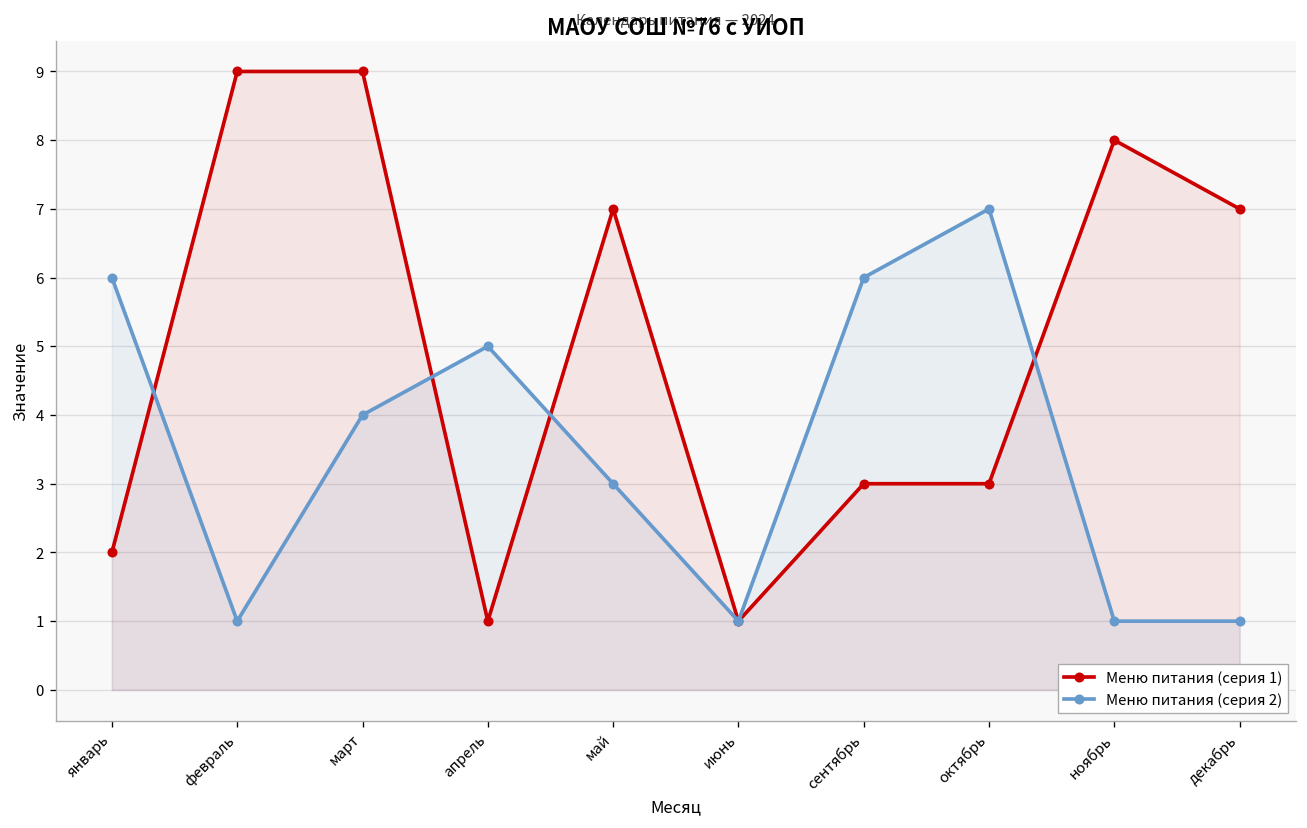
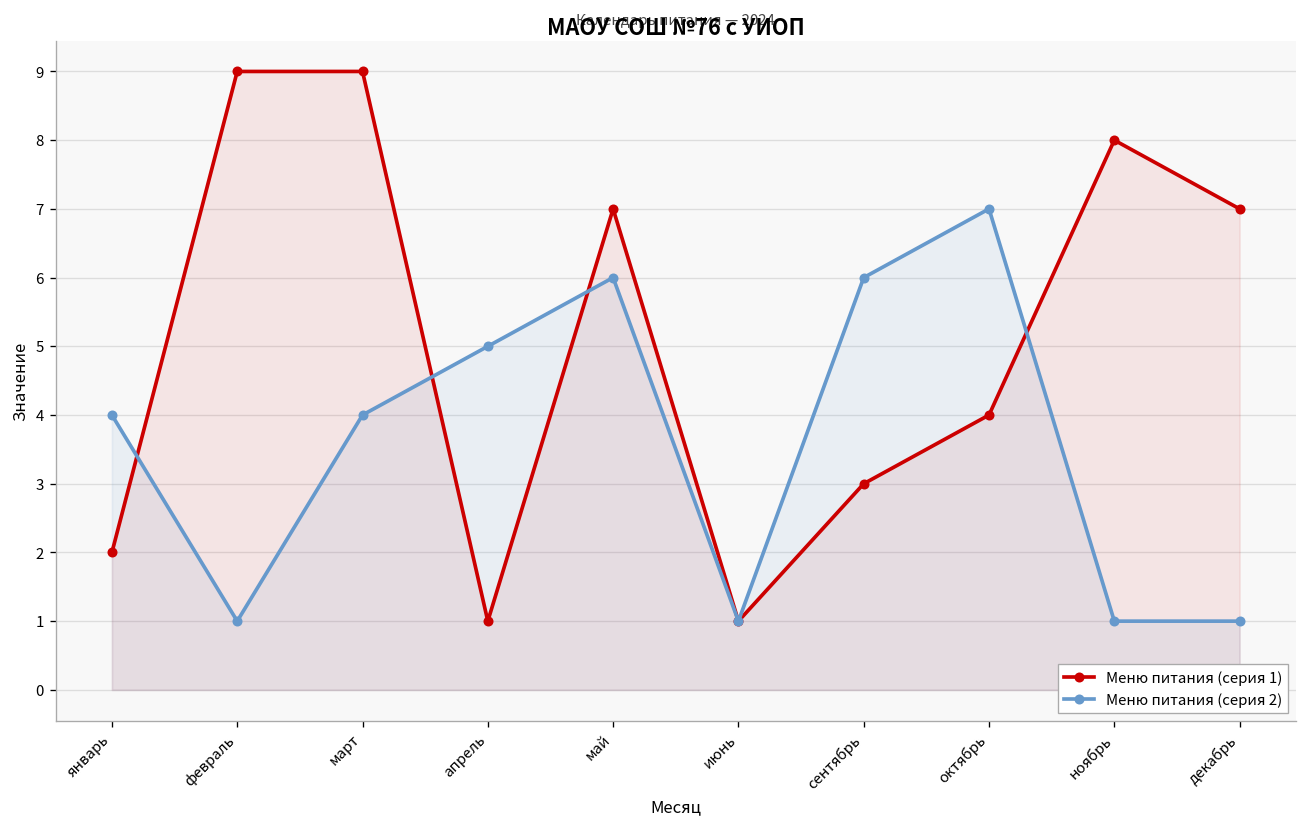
Меню питания (серия 2), январь: 6 -> 4
Меню питания (серия 2), май: 3 -> 6
Меню питания (серия 1), октябрь: 3 -> 4
